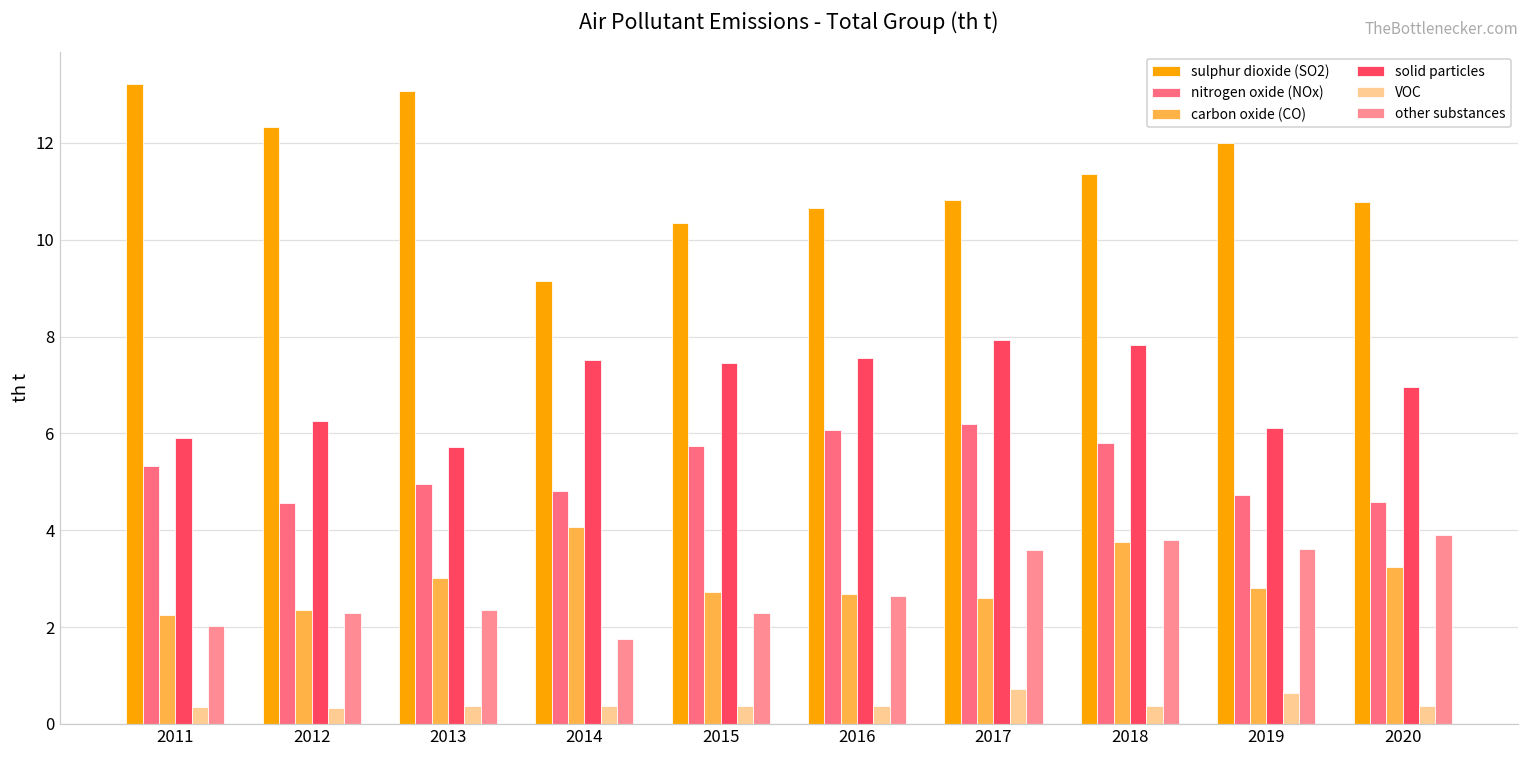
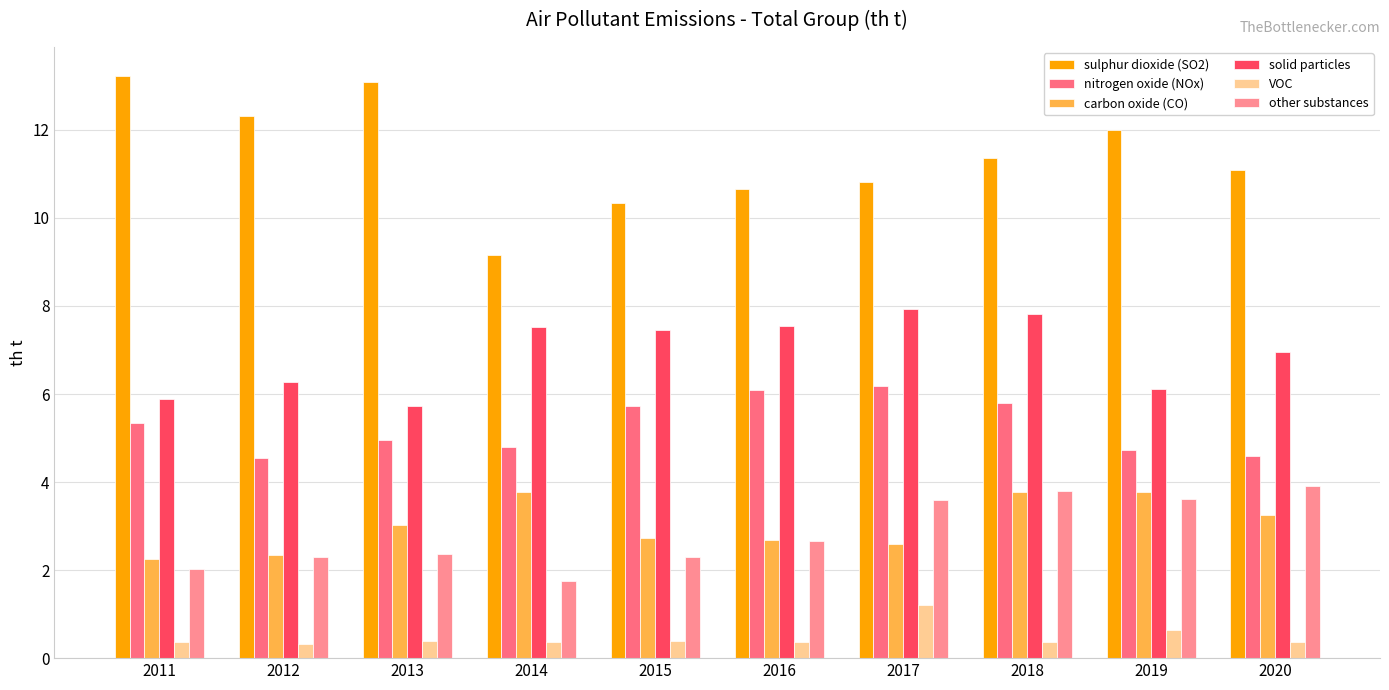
carbon oxide (CO), 2014: 4.1 -> 3.8
VOC, 2017: 0.7 -> 1.2
carbon oxide (CO), 2019: 2.8 -> 3.8
sulphur dioxide (SO2), 2020: 10.8 -> 11.1
